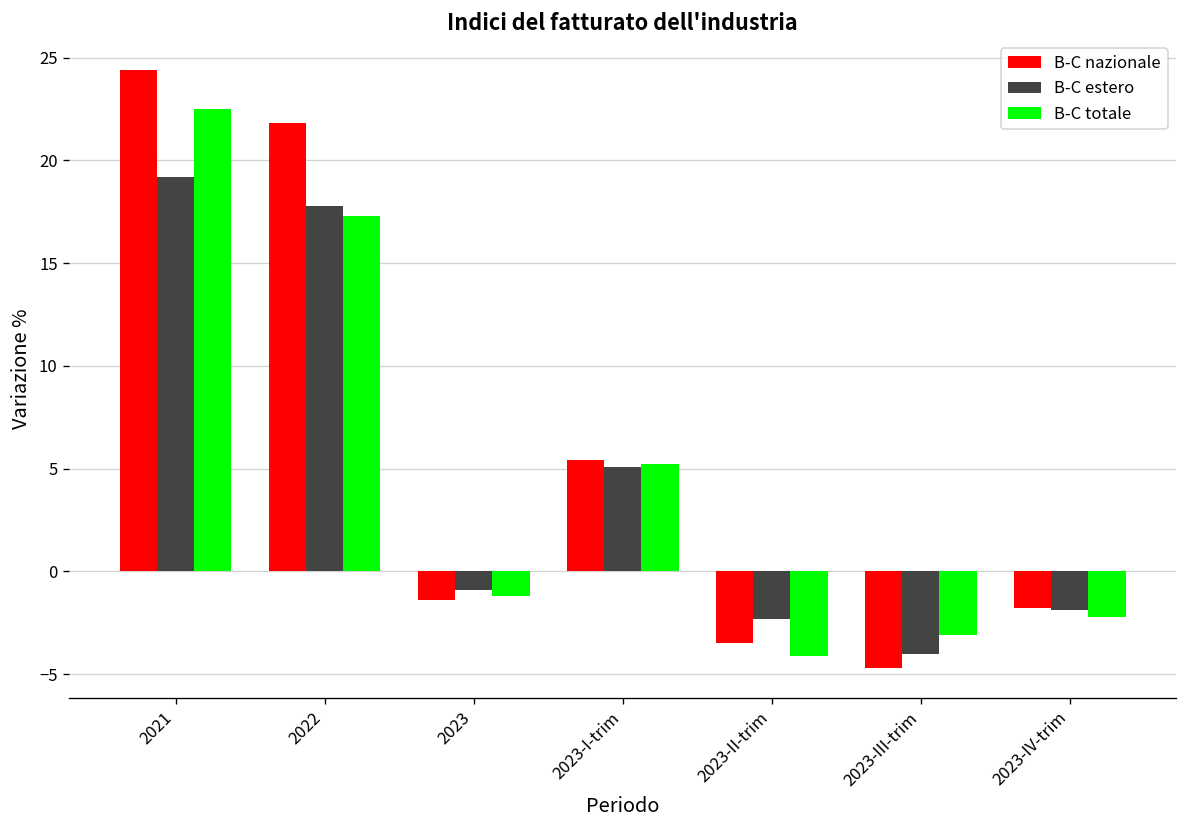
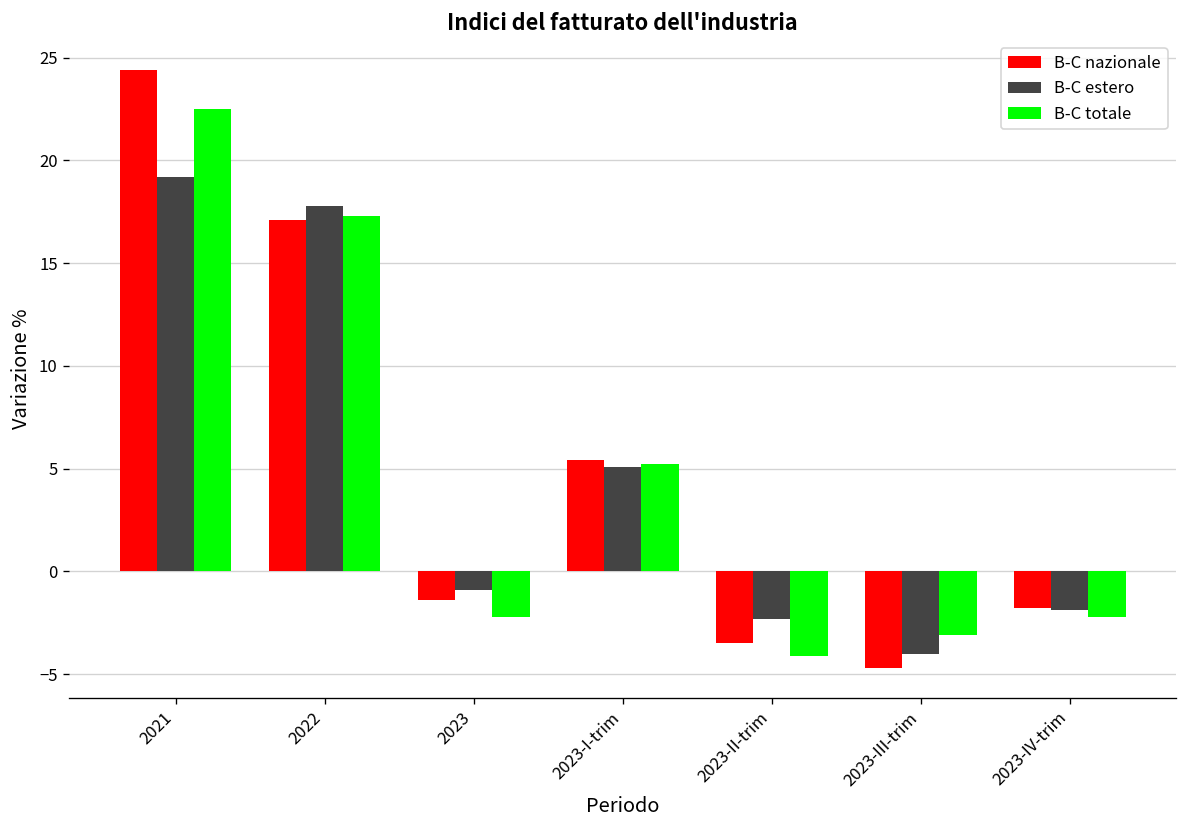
B-C nazionale, 2022: 21.8 -> 17.1
B-C totale, 2023: -1.2 -> -2.2
